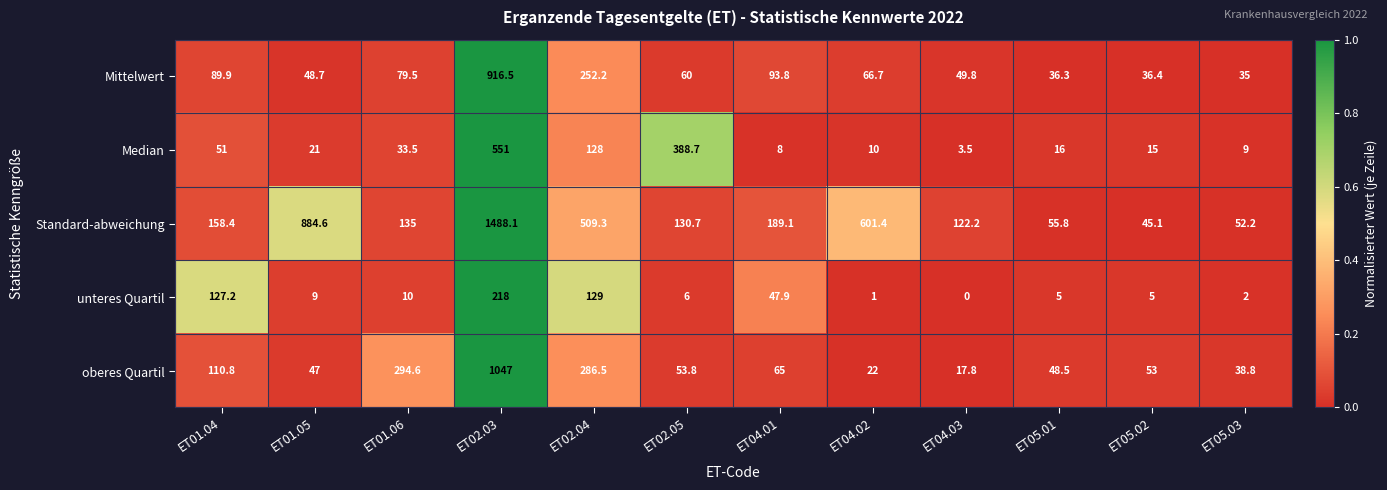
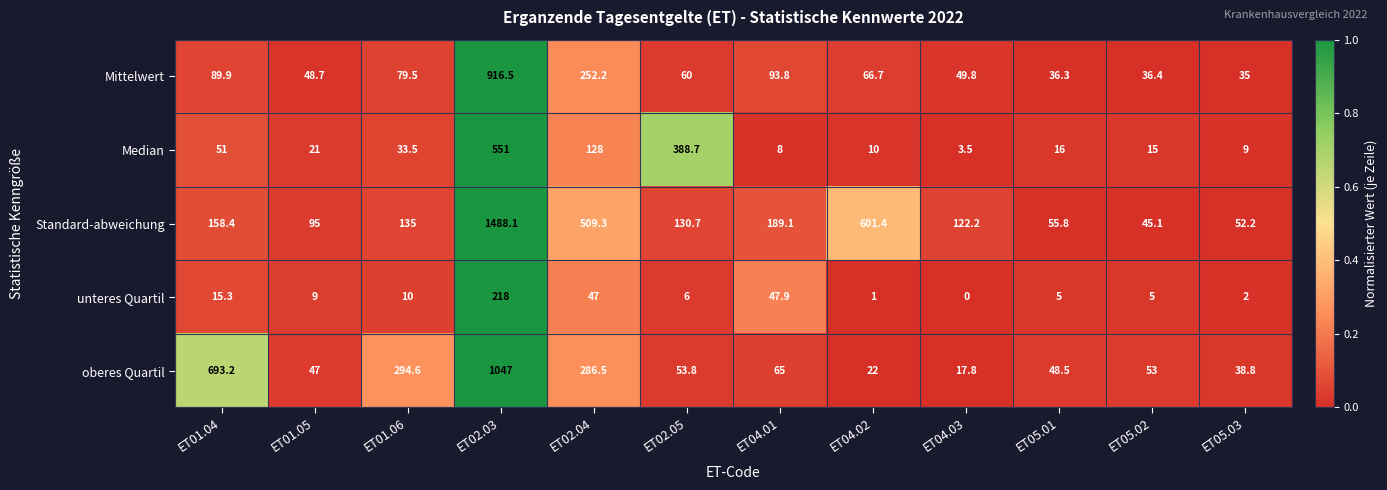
Standard-abweichung, ET01.05: 884.6 -> 95
unteres Quartil, ET01.04: 127.2 -> 15.3
unteres Quartil, ET02.04: 129 -> 47
oberes Quartil, ET01.04: 110.8 -> 693.2
